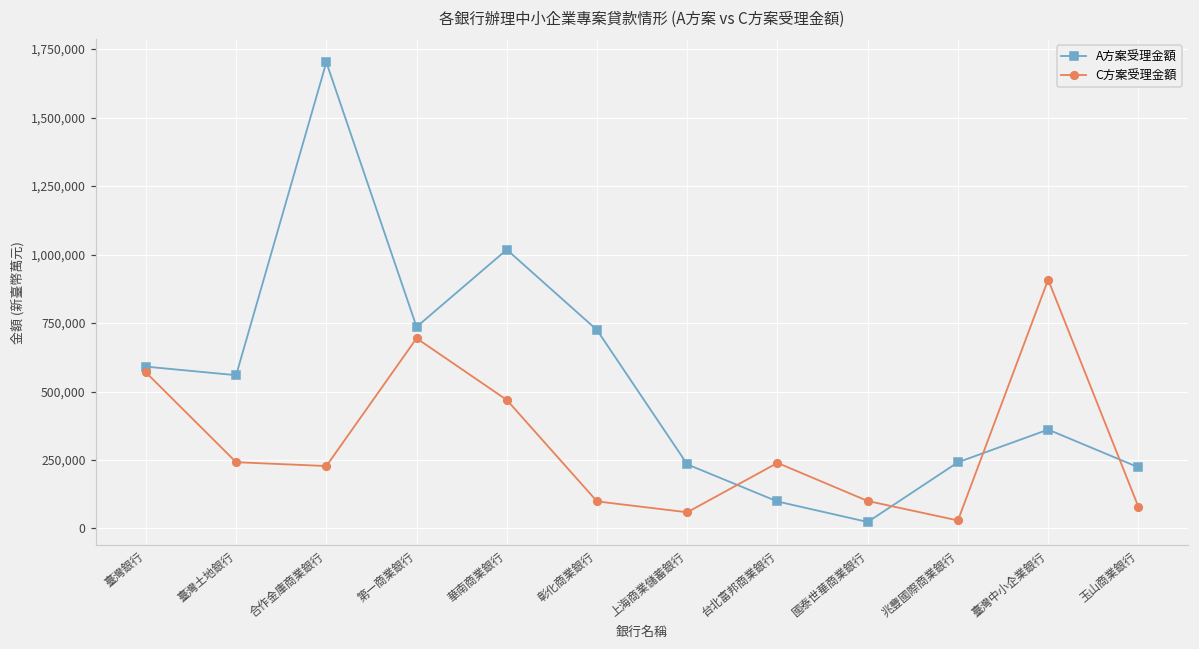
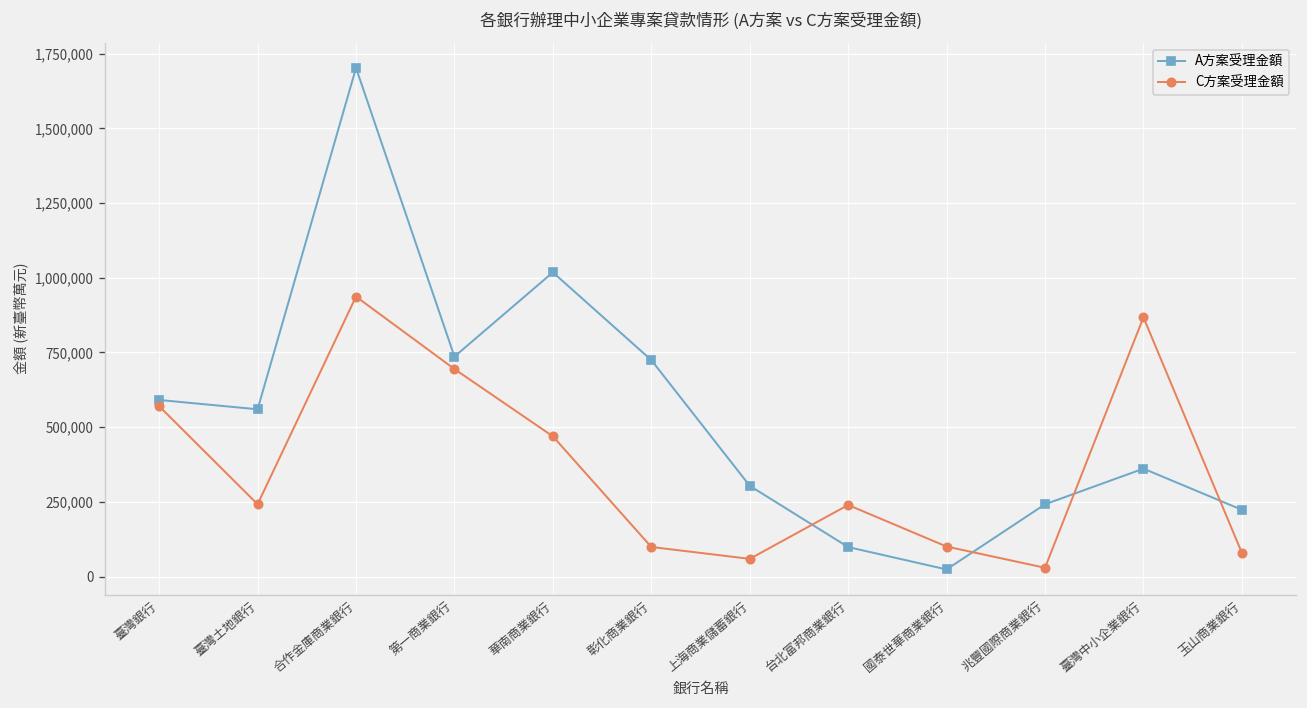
C方案受理金額, 合作金庫商業銀行: 230,000 -> 940,000
A方案受理金額, 上海商業儲蓄銀行: 230,000 -> 300,000
C方案受理金額, 臺灣中小企業銀行: 910,000 -> 870,000
